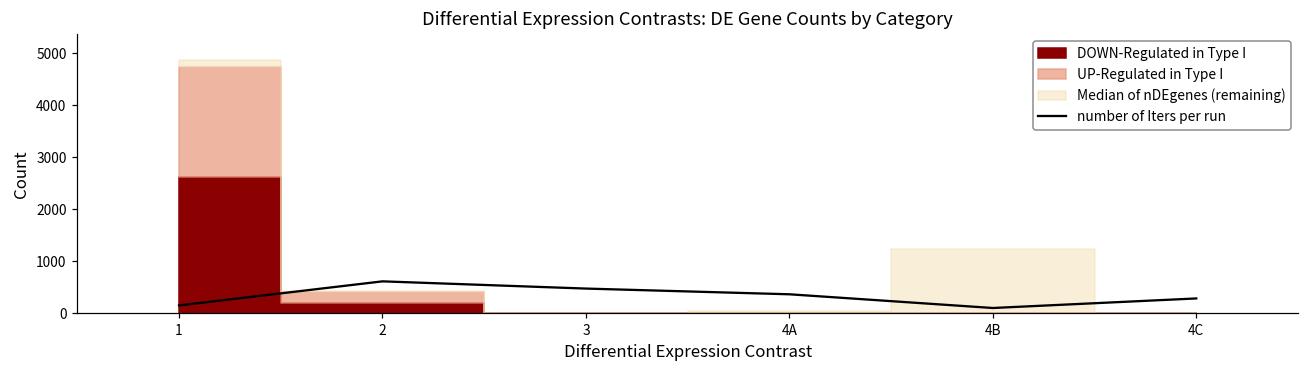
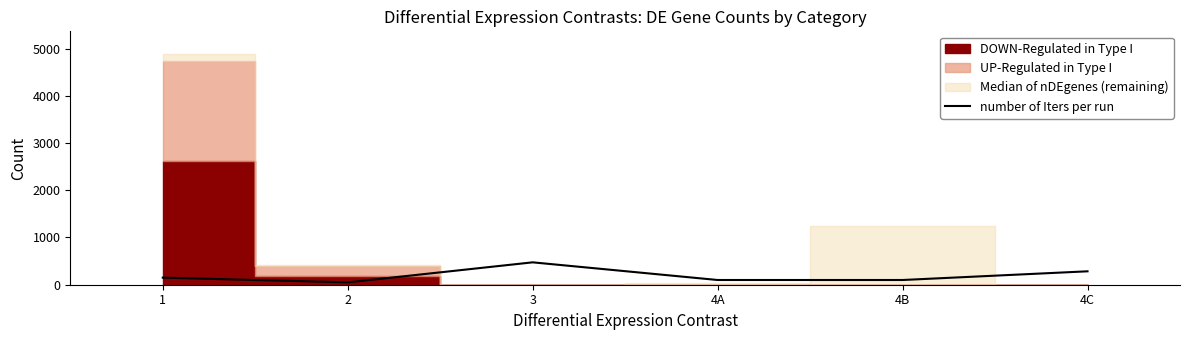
number of Iters per run, 2: 600 -> 100
number of Iters per run, 4A: 400 -> 100
